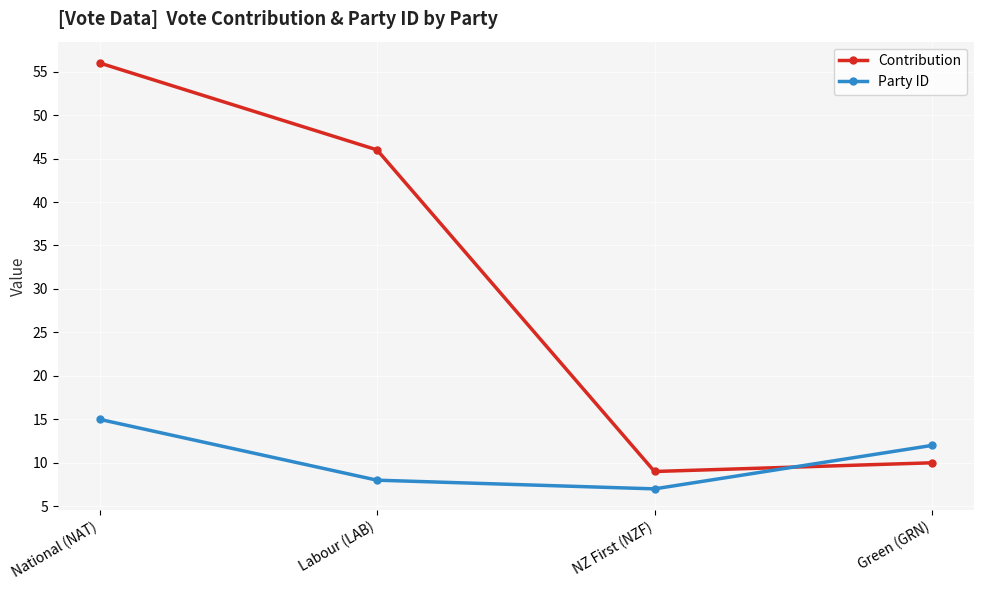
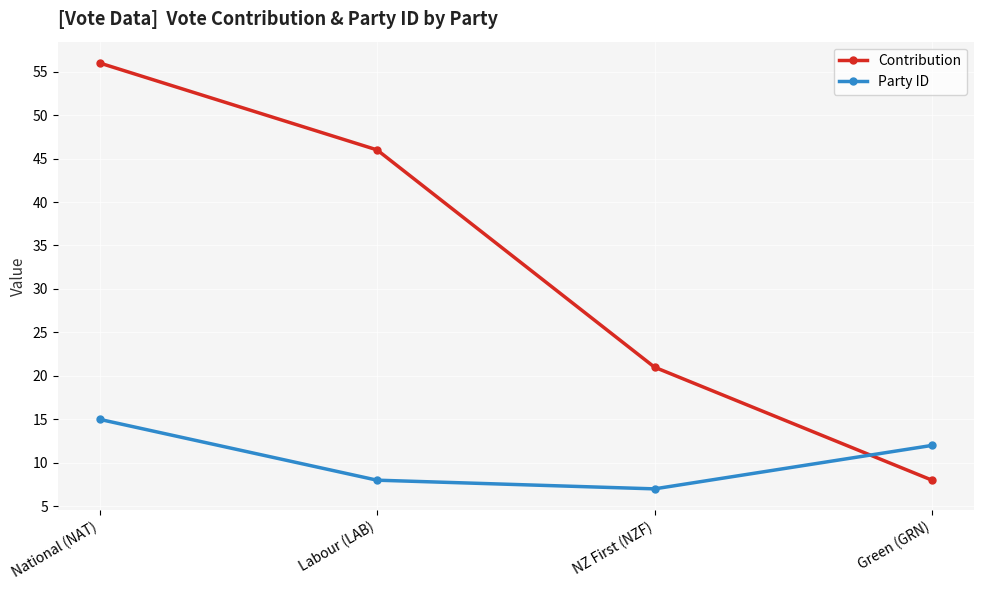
Contribution, NZ First (NZF): 9 -> 21
Contribution, Green (GRN): 10 -> 8
